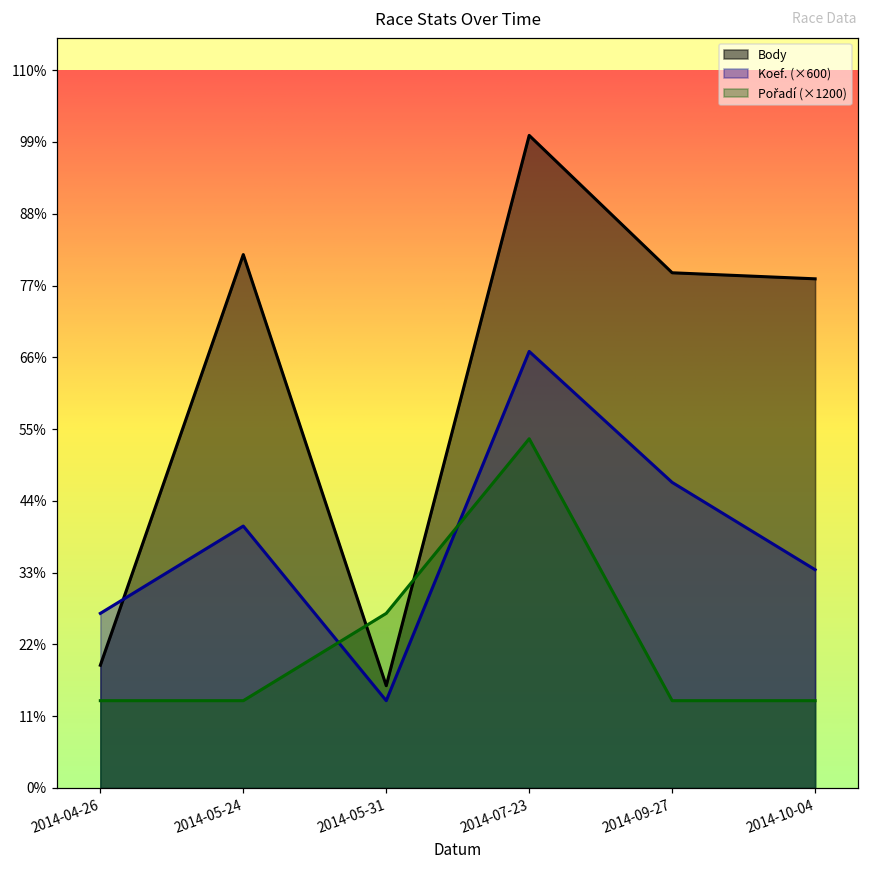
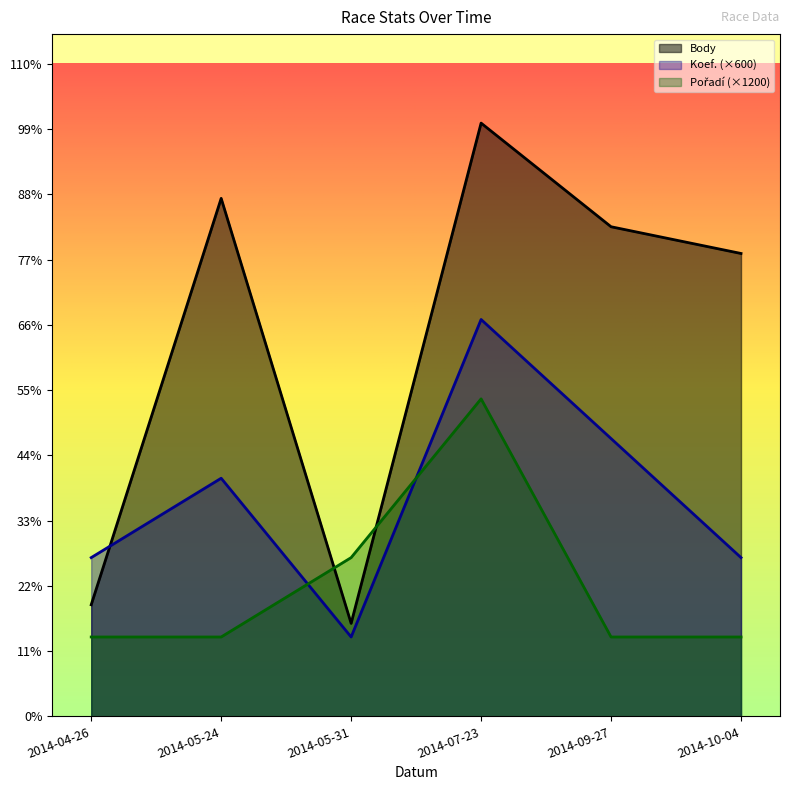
Body, 2014-05-24: 82% -> 87%
Body, 2014-09-27: 79% -> 83%
Koef. (×600), 2014-10-04: 33% -> 27%
